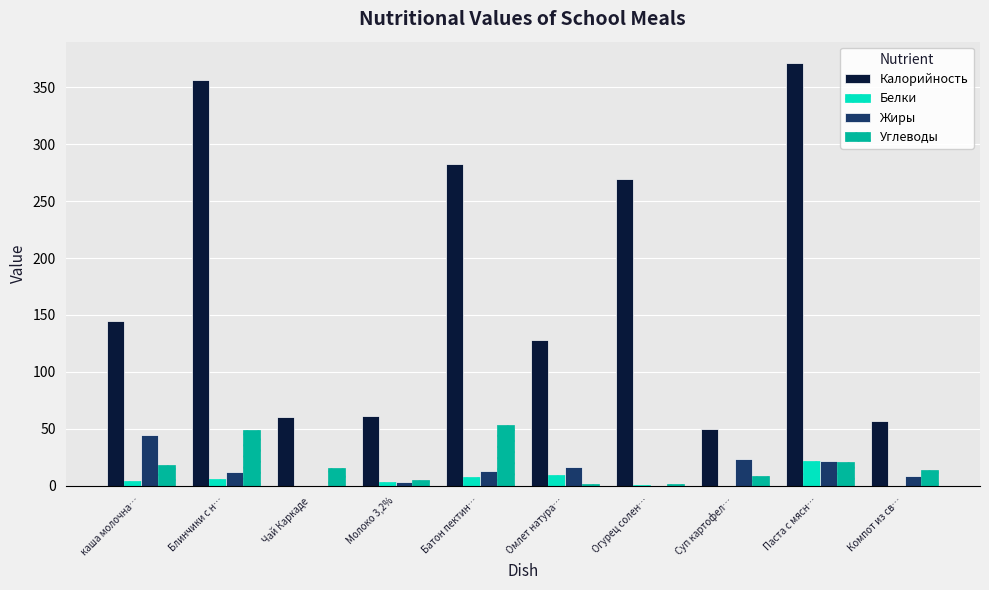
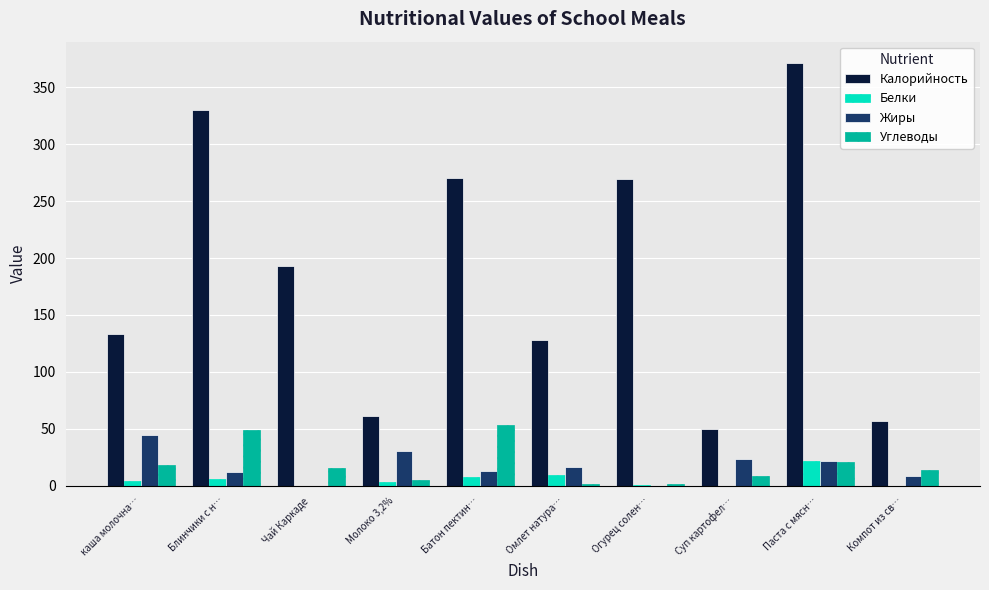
Калорийность, каша молочна…: 144 -> 133
Калорийность, Блинчики с н…: 356 -> 330
Калорийность, Чай Каркаде: 60 -> 193
Жиры, Молоко 3,2%: 3 -> 30
Калорийность, Батон пектин…: 283 -> 270
